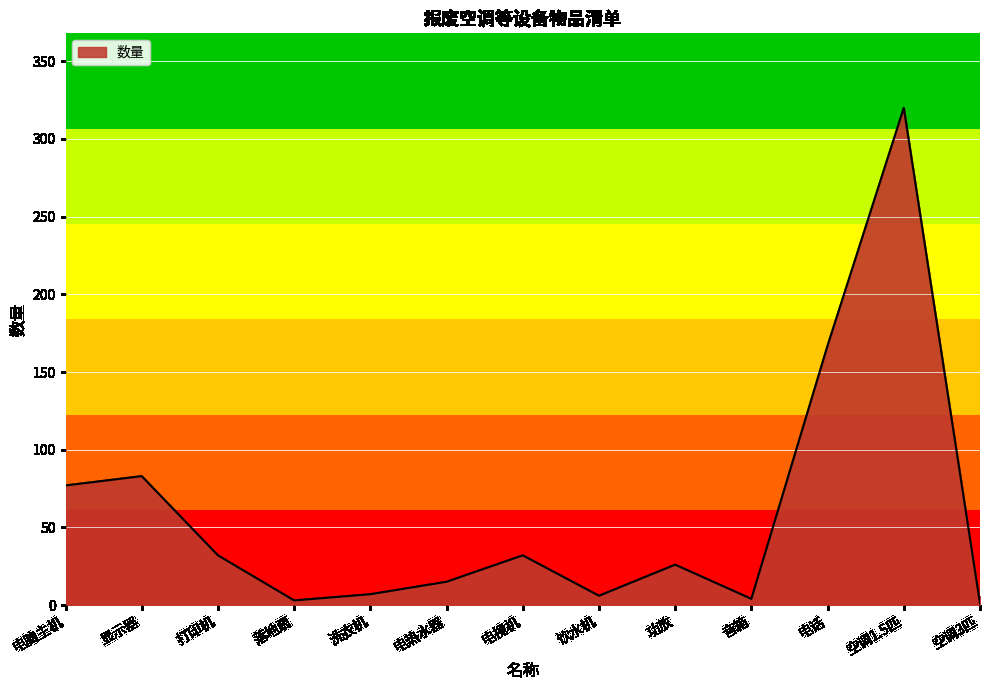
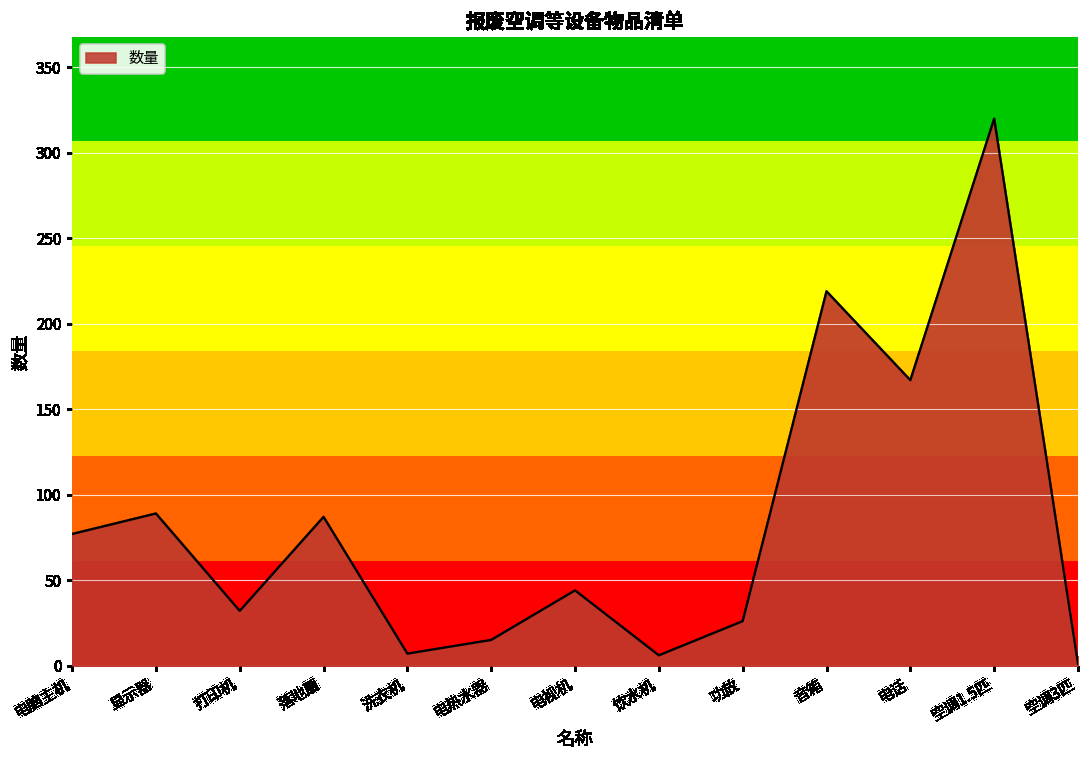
显示器: 83 -> 89
落地扇: 3 -> 87
电视机: 32 -> 44
音箱: 4 -> 219
